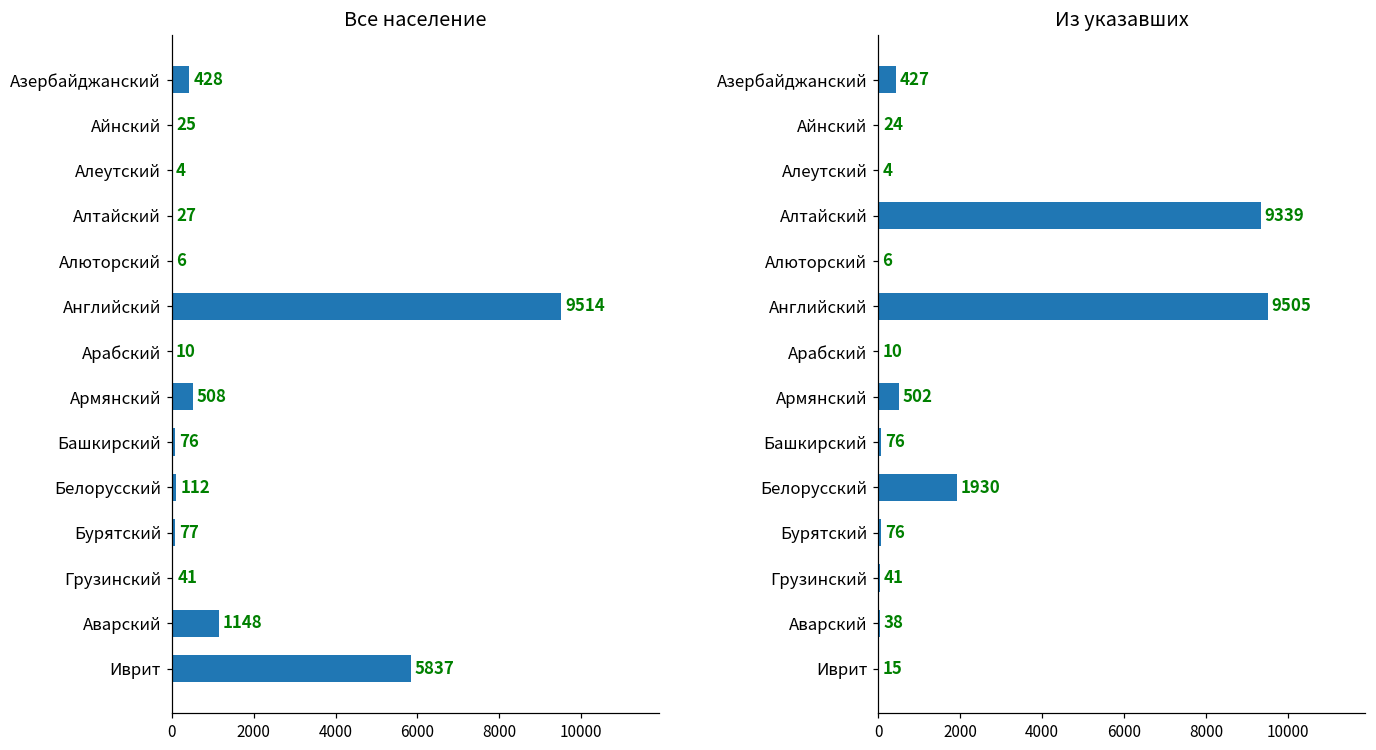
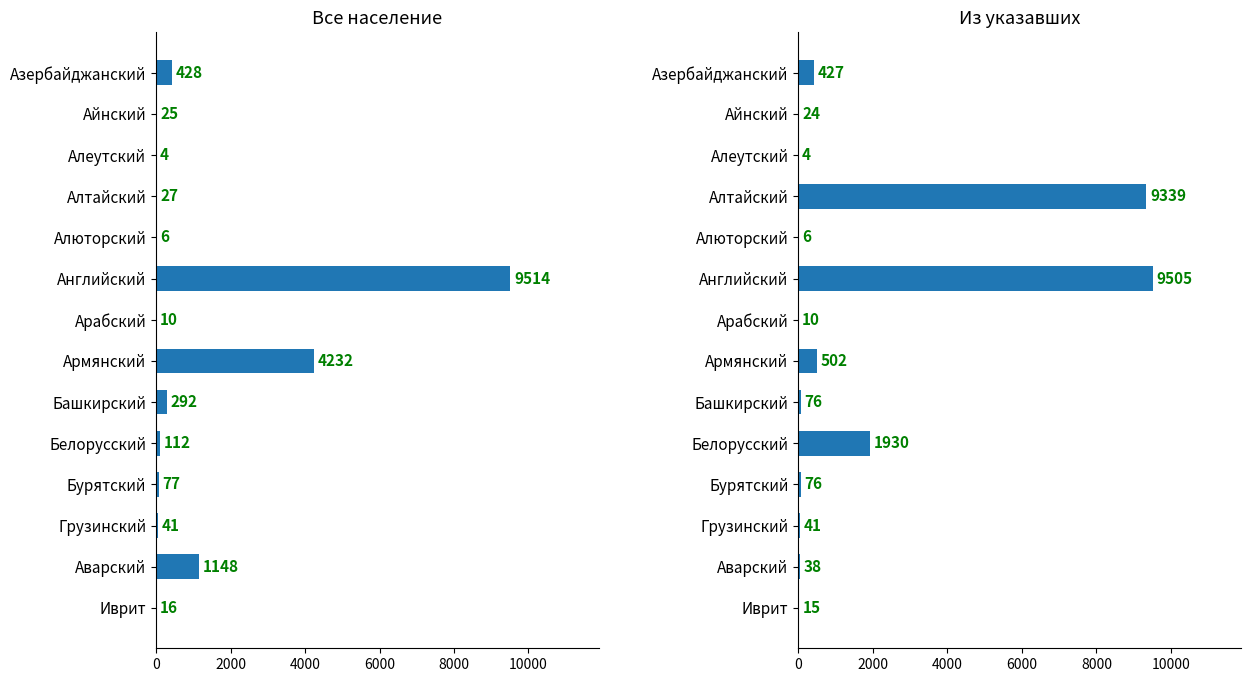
Все население, Армянский: 508 -> 4232
Все население, Башкирский: 76 -> 292
Все население, Иврит: 5837 -> 16
